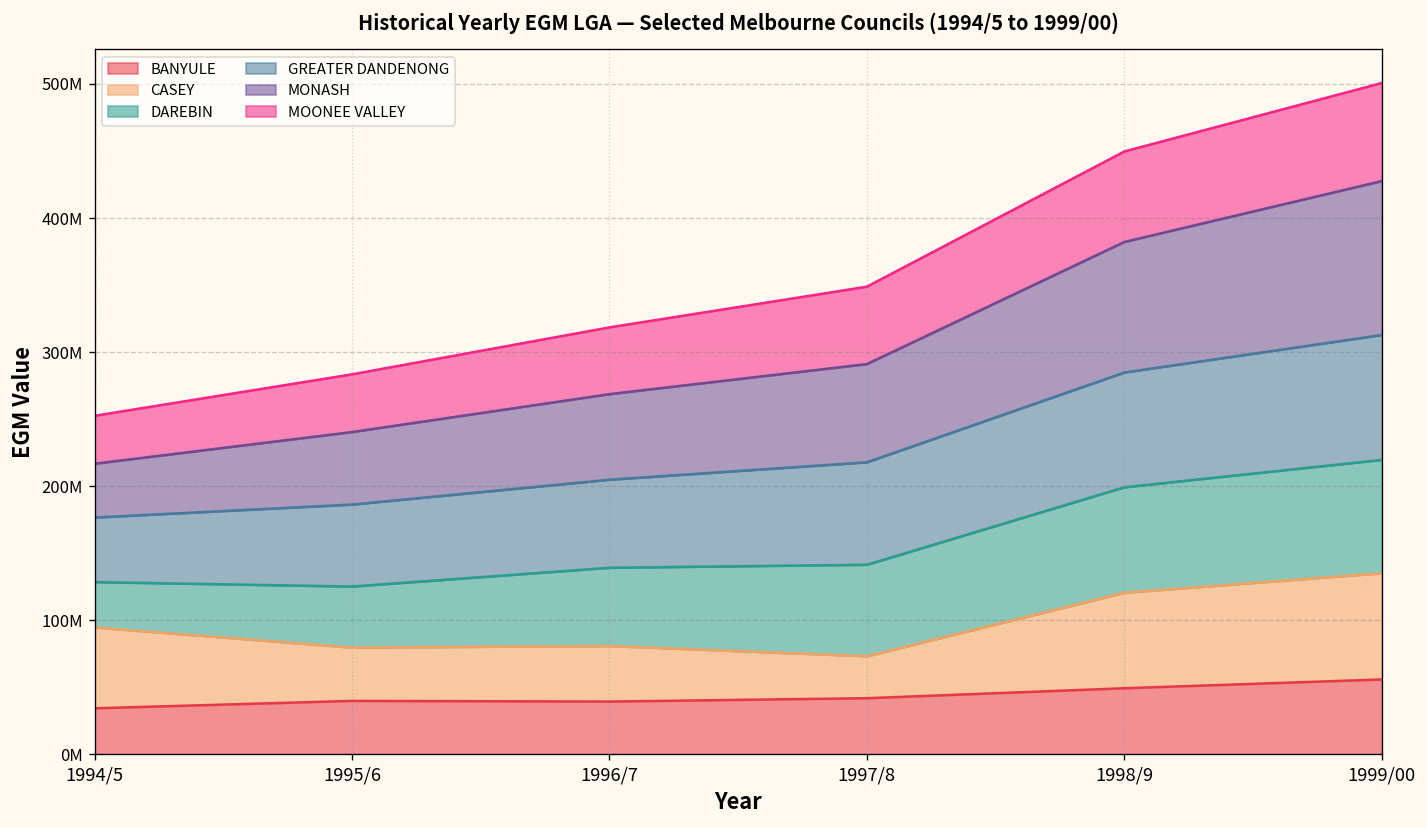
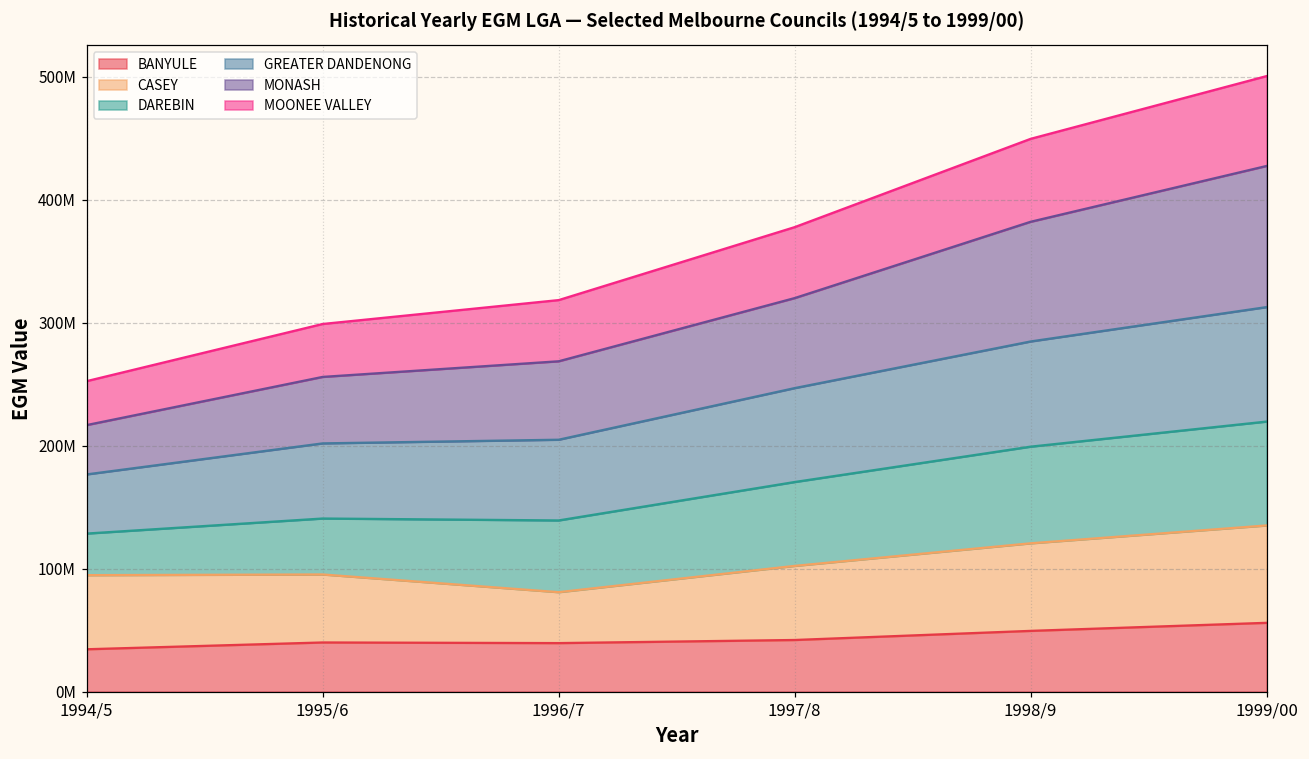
CASEY, 1995/6: 40000000 -> 55000000
CASEY, 1997/8: 31000000 -> 60000000
